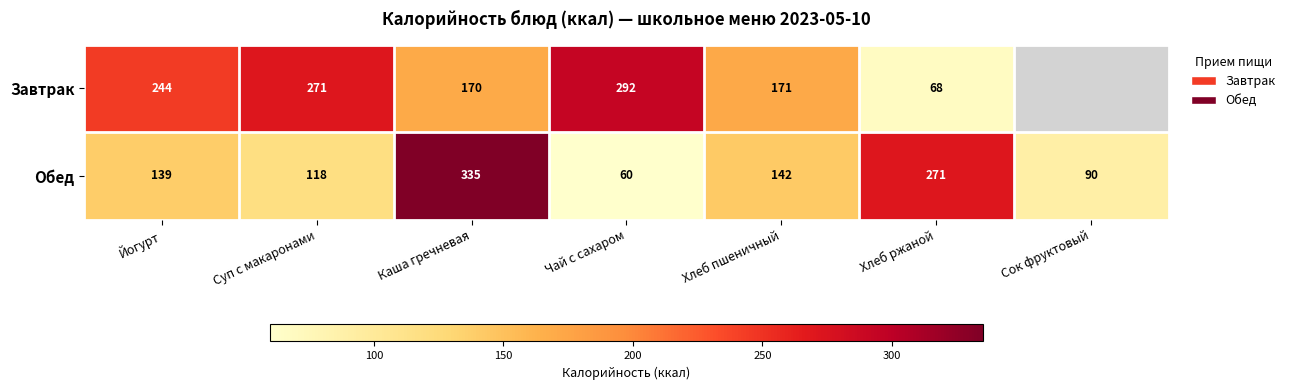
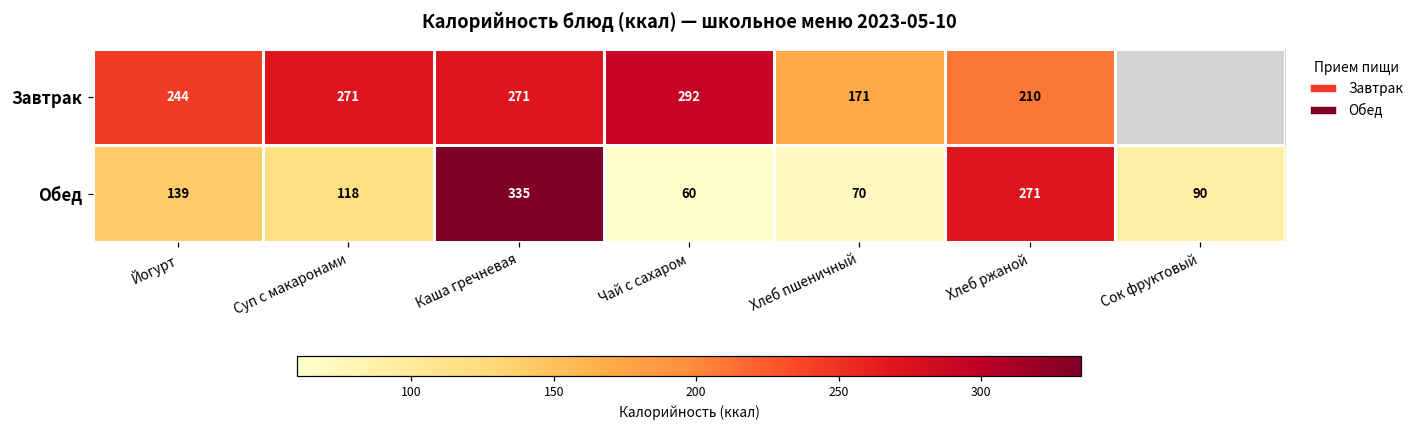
Завтрак, Каша гречневая: 170 -> 271
Завтрак, Хлеб ржаной: 68 -> 210
Обед, Хлеб пшеничный: 142 -> 70
